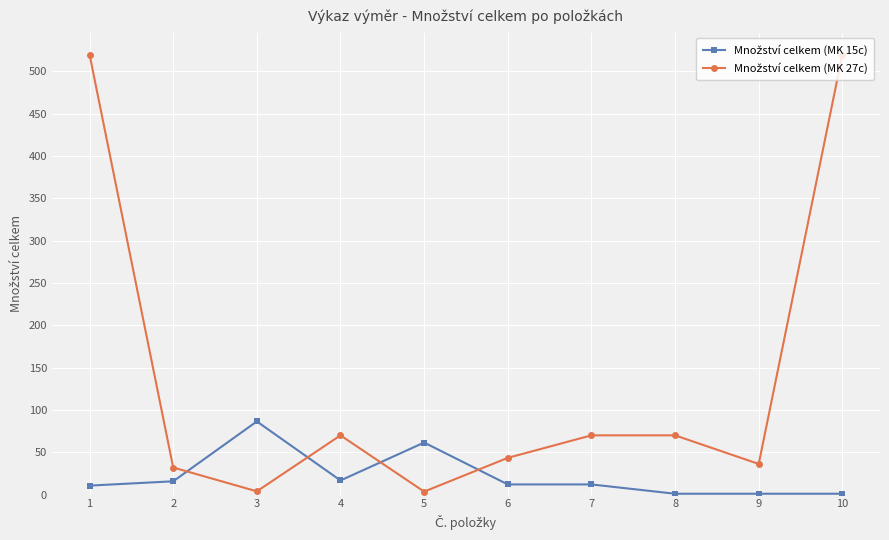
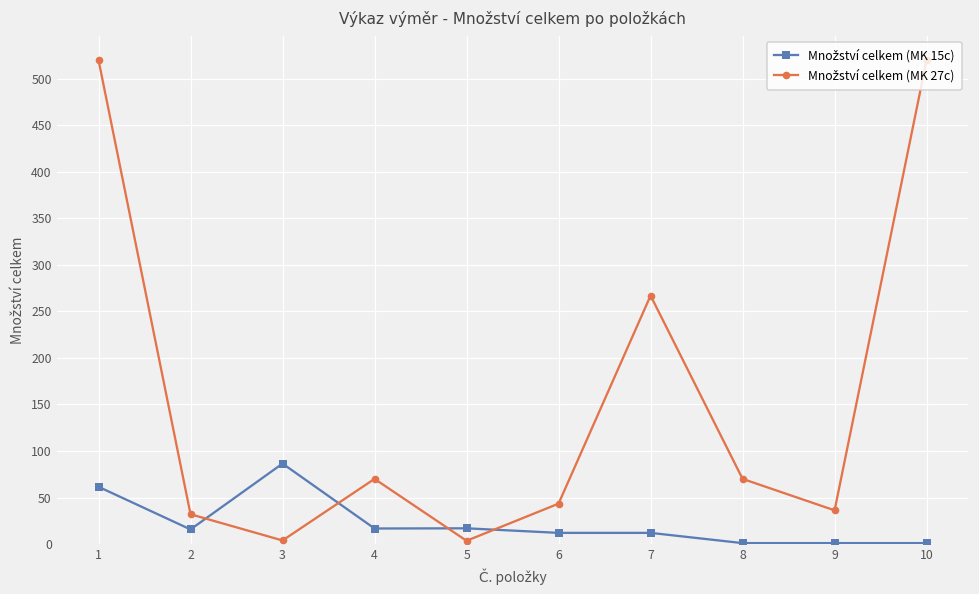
Množství celkem (MK 15c), 1: 10 -> 60
Množství celkem (MK 15c), 5: 60 -> 20
Množství celkem (MK 27c), 7: 70 -> 270
